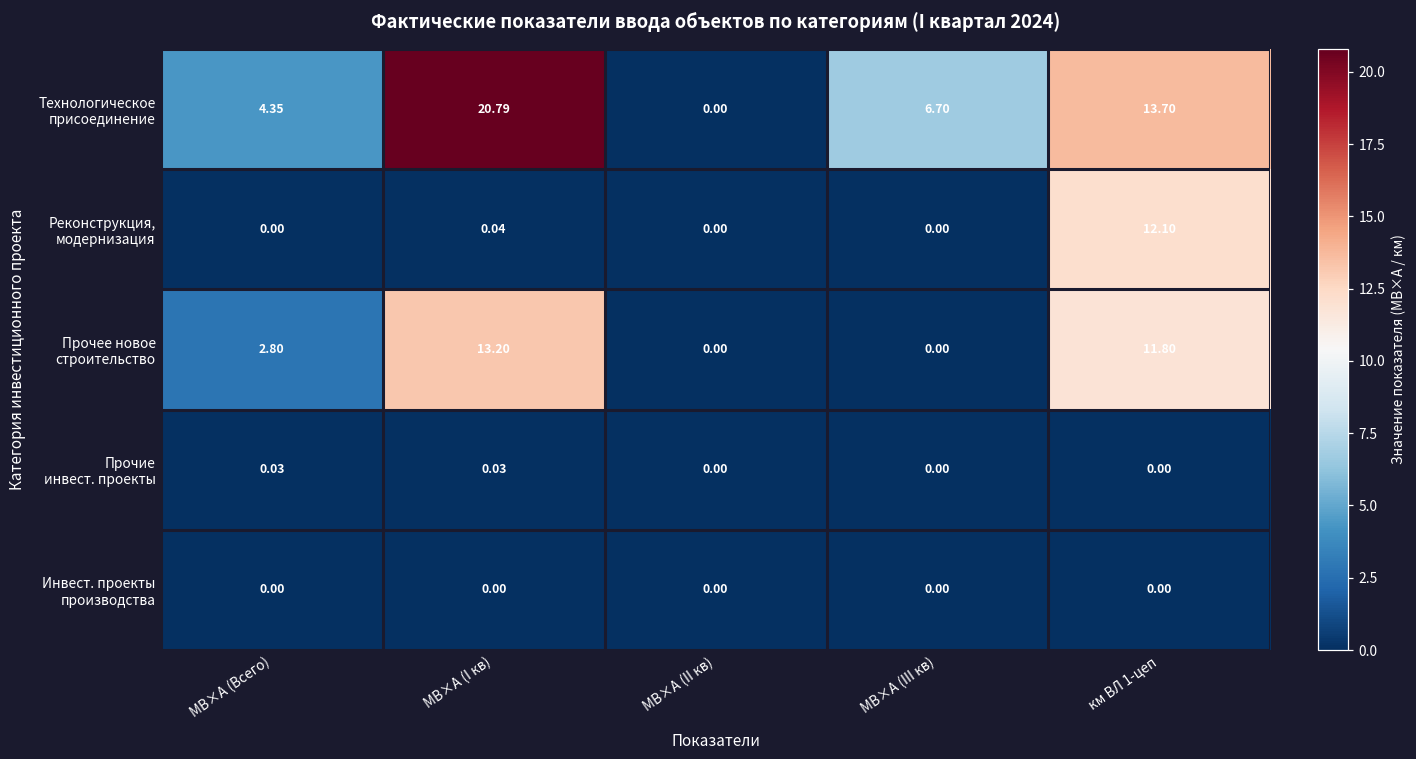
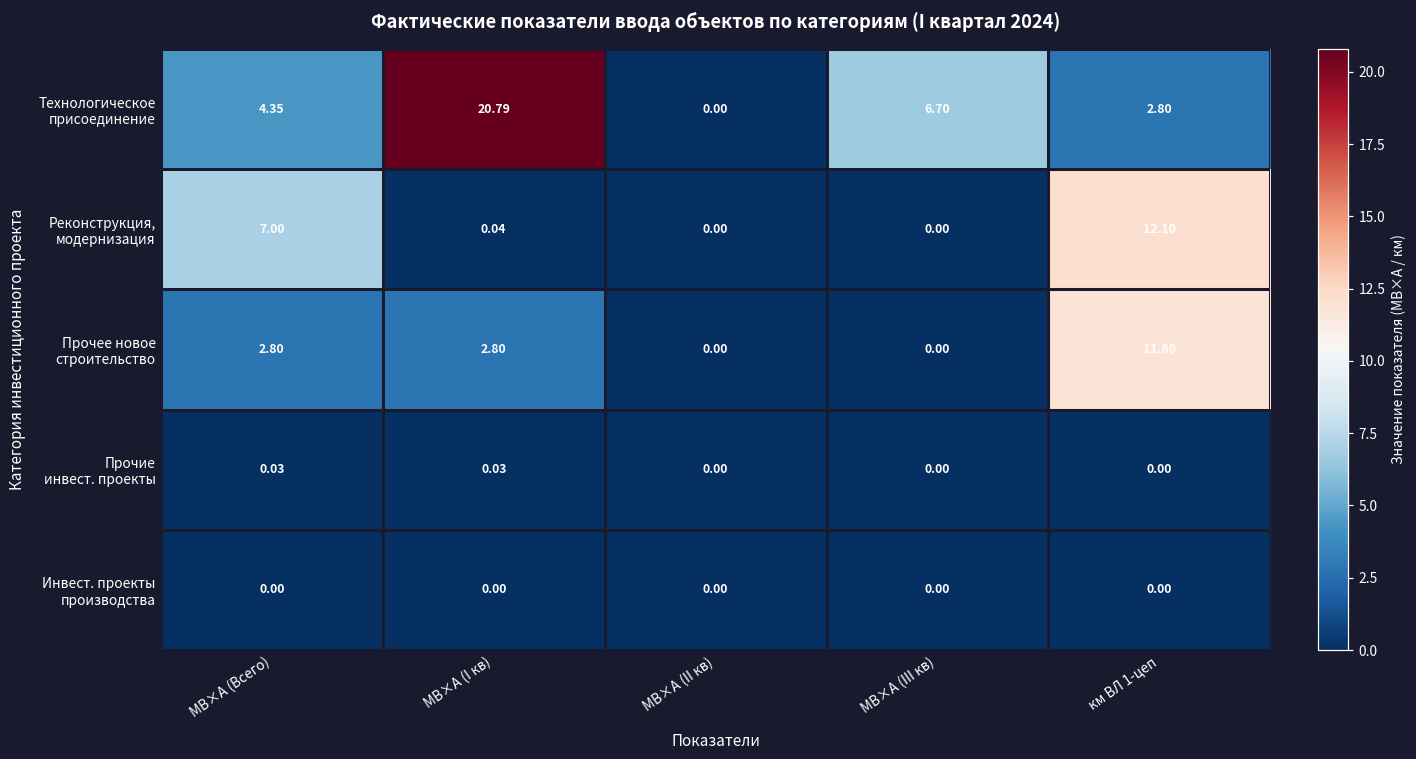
Технологическое присоединение, км ВЛ 1-цеп: 13.70 -> 2.80
Реконструкция, модернизация, МВ×А (Всего): 0.00 -> 7.00
Прочее новое строительство, МВ×А (I кв): 13.20 -> 2.80
